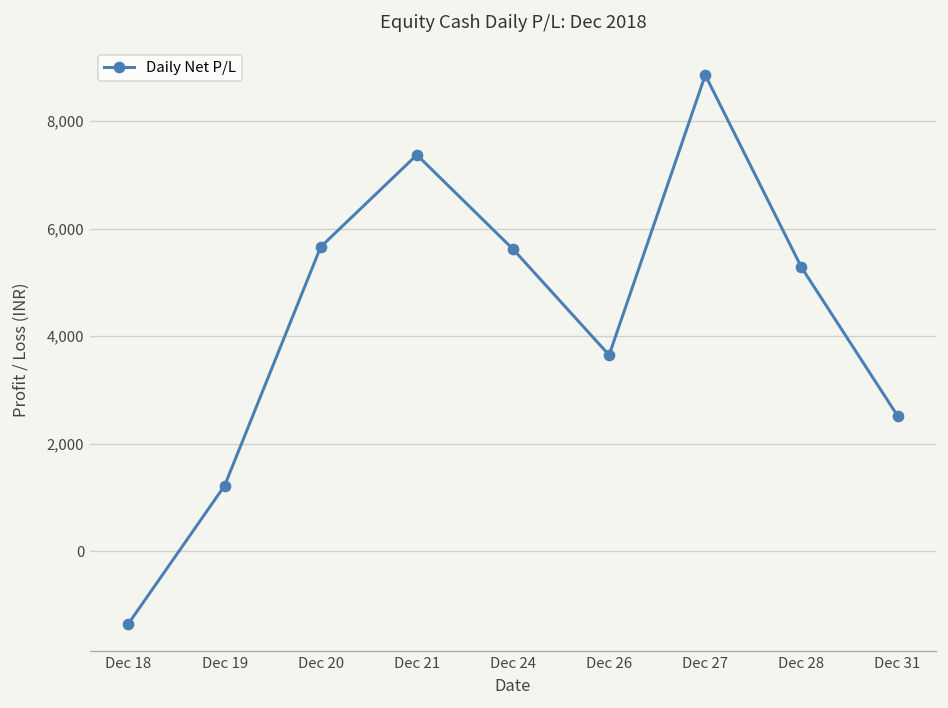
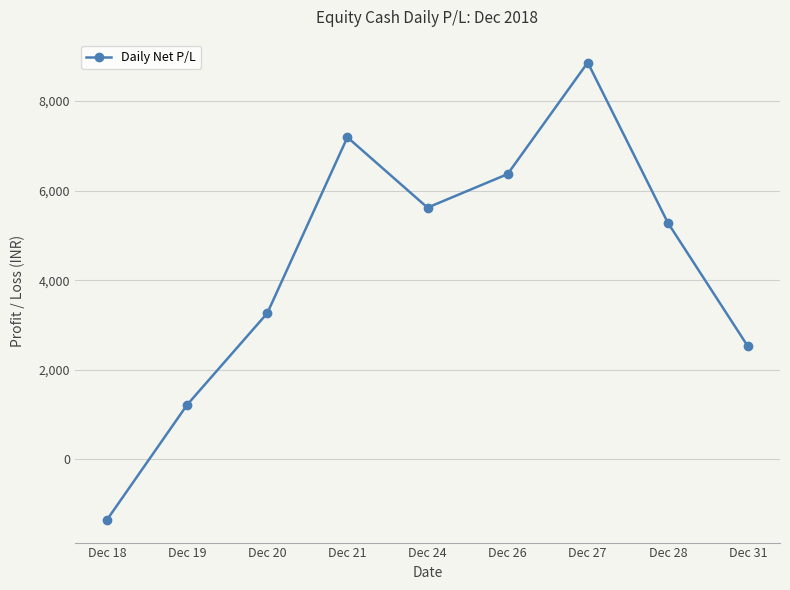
Dec 20: 5,700 -> 3,300
Dec 21: 7,400 -> 7,200
Dec 26: 3,600 -> 6,400
